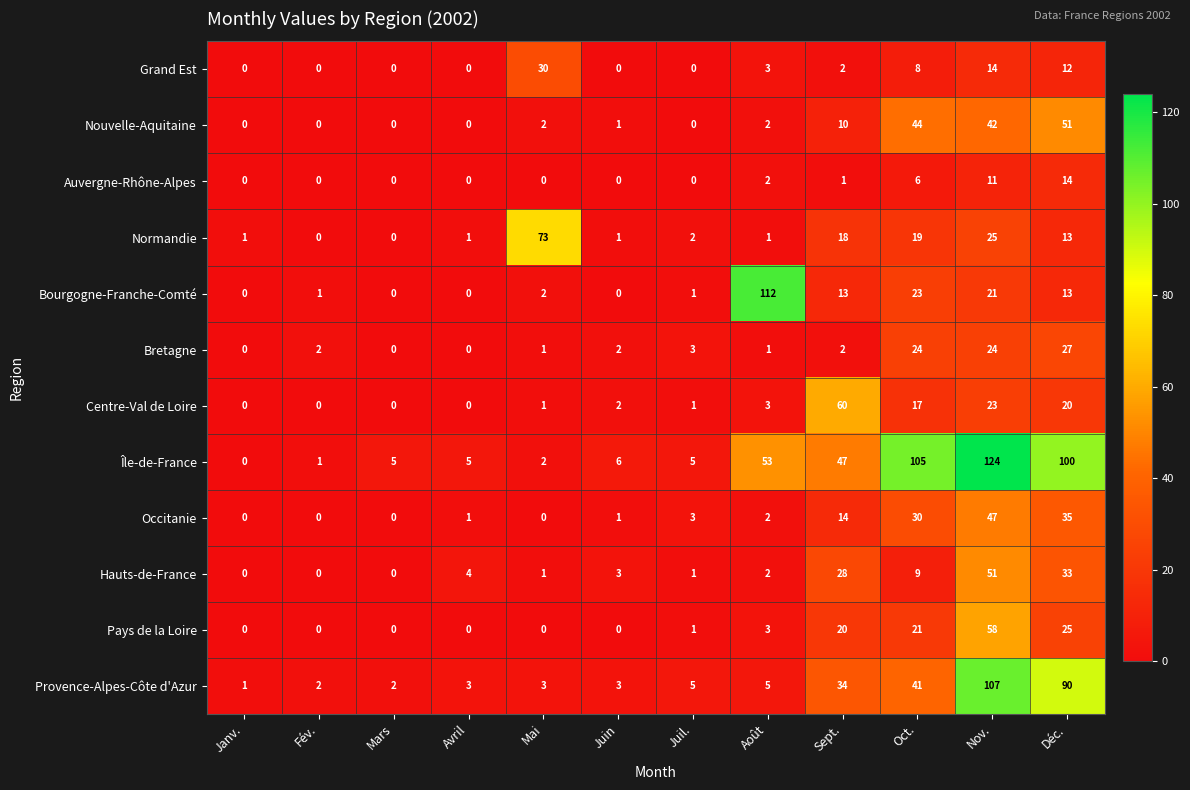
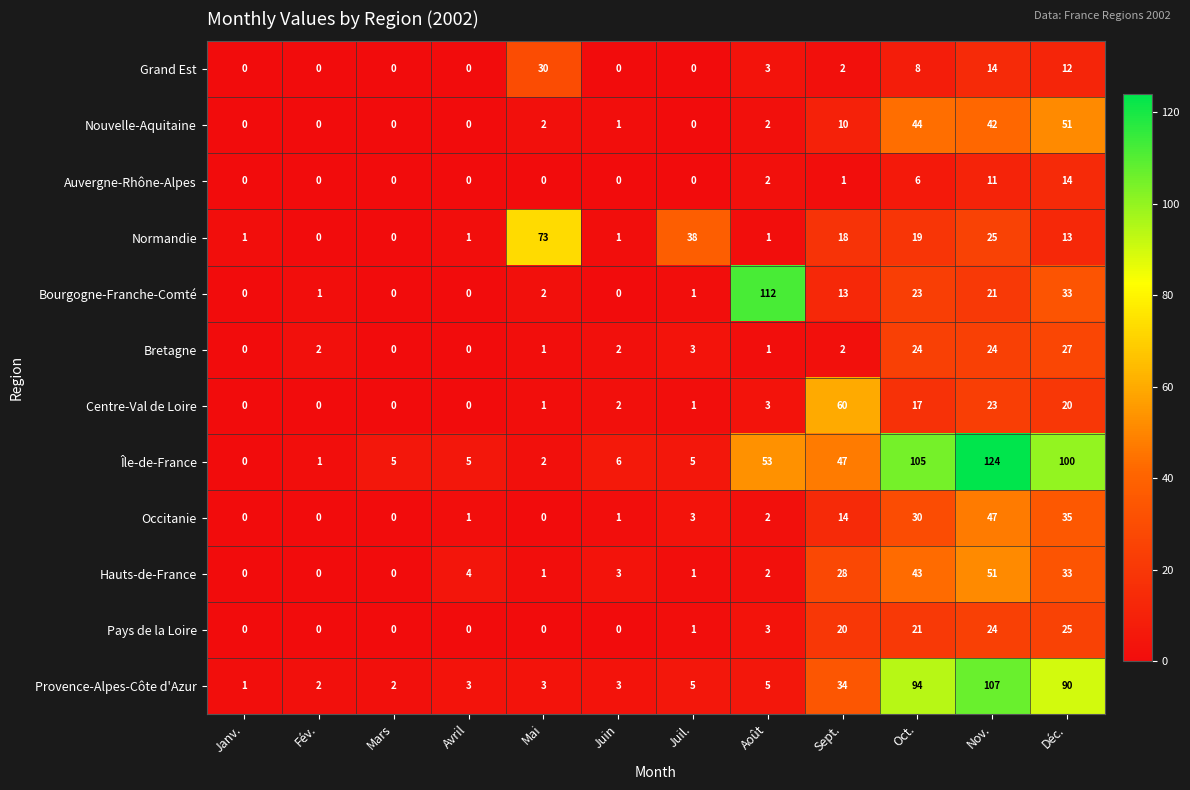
Normandie, Juil.: 2 -> 38
Bourgogne-Franche-Comté, Déc.: 13 -> 33
Hauts-de-France, Oct.: 9 -> 43
Pays de la Loire, Nov.: 58 -> 24
Provence-Alpes-Côte d'Azur, Oct.: 41 -> 94
